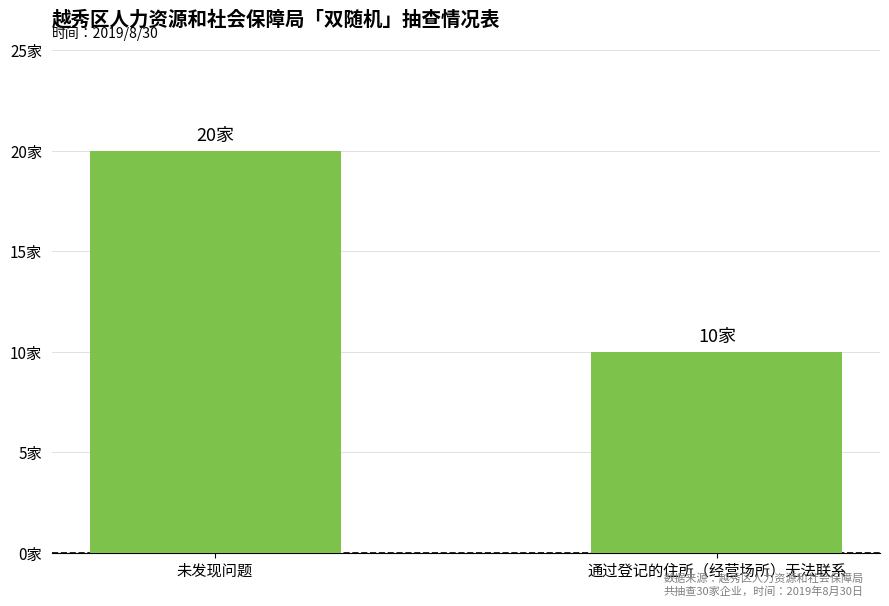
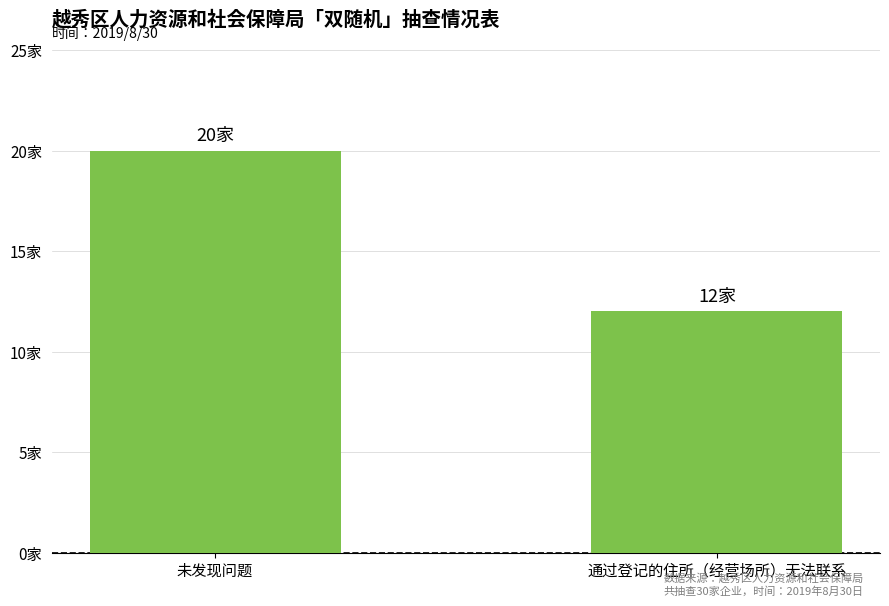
通过登记的住所（经营场所）无法联系: 10家 -> 12家
